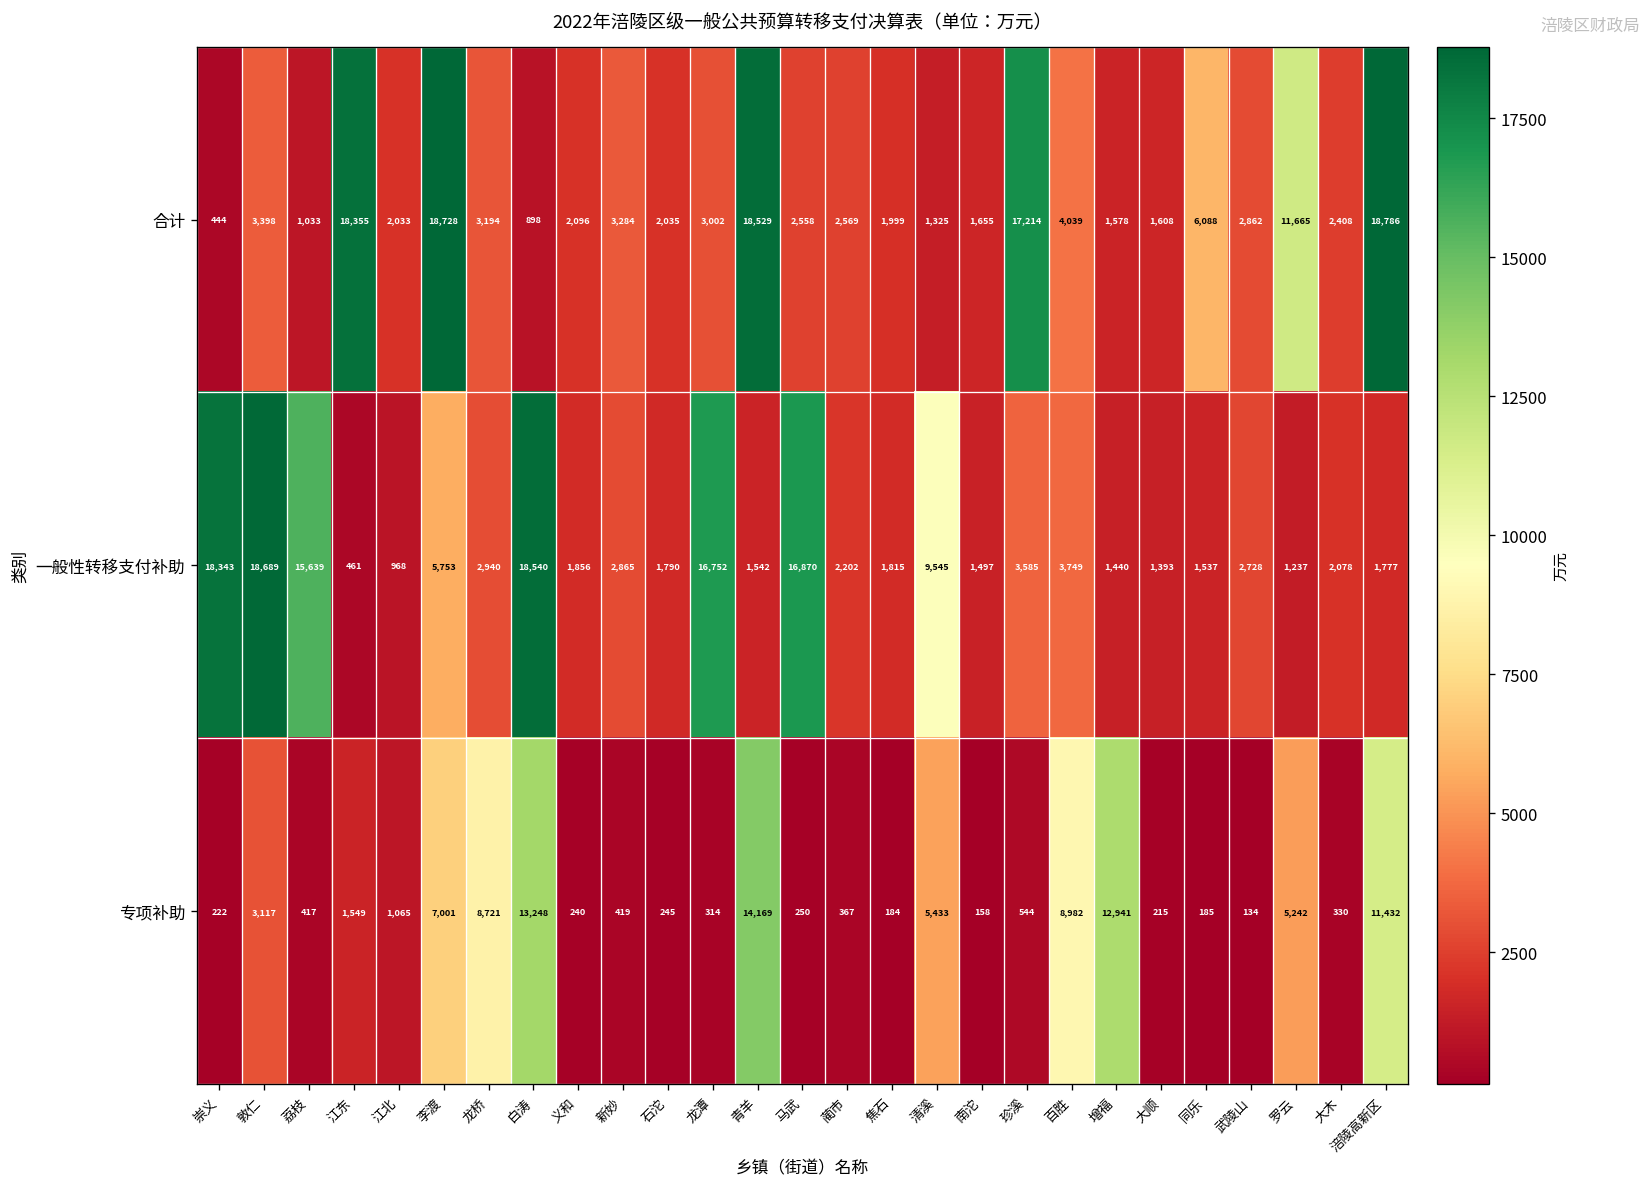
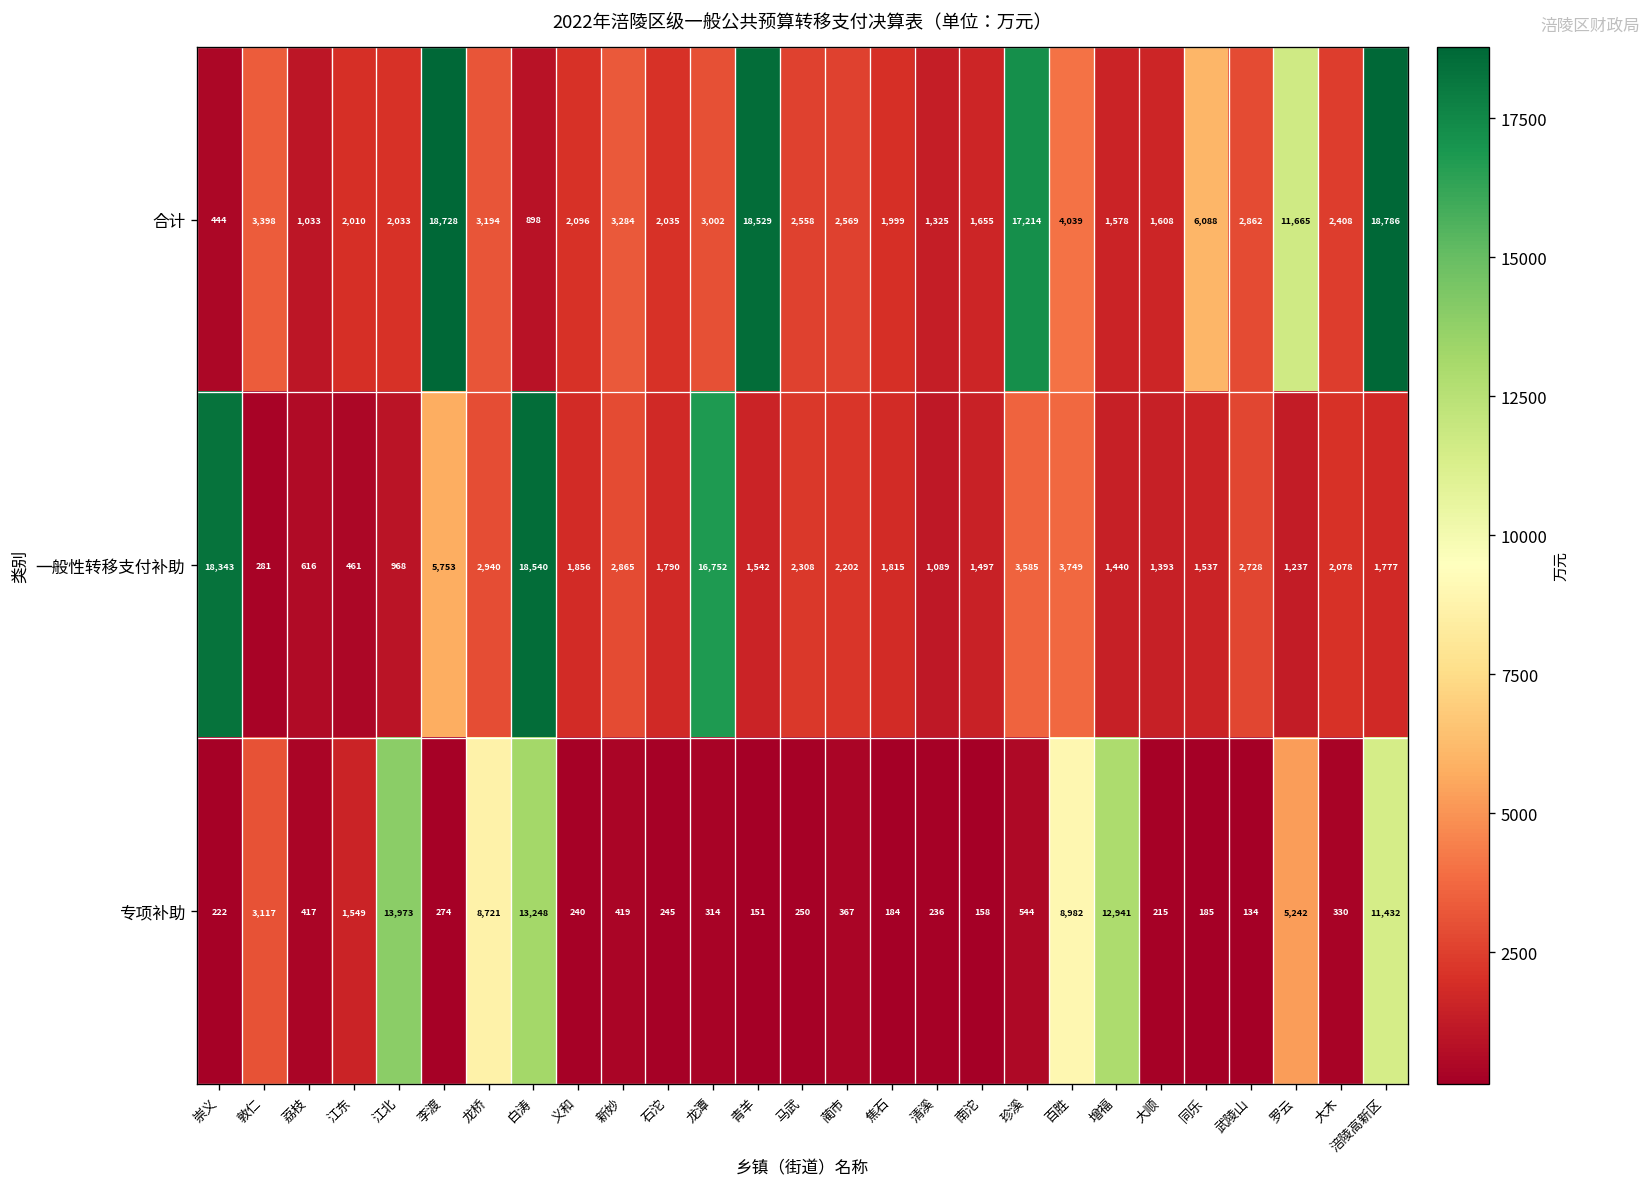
合计, 江东: 18,355 -> 2,010
一般性转移支付补助, 敦仁: 18,689 -> 281
一般性转移支付补助, 荔枝: 15,639 -> 616
一般性转移支付补助, 马武: 16,870 -> 2,308
一般性转移支付补助, 清溪: 9,545 -> 1,089
专项补助, 江北: 1,065 -> 13,973
专项补助, 李渡: 7,001 -> 274
专项补助, 青羊: 14,169 -> 151
专项补助, 清溪: 5,433 -> 236
